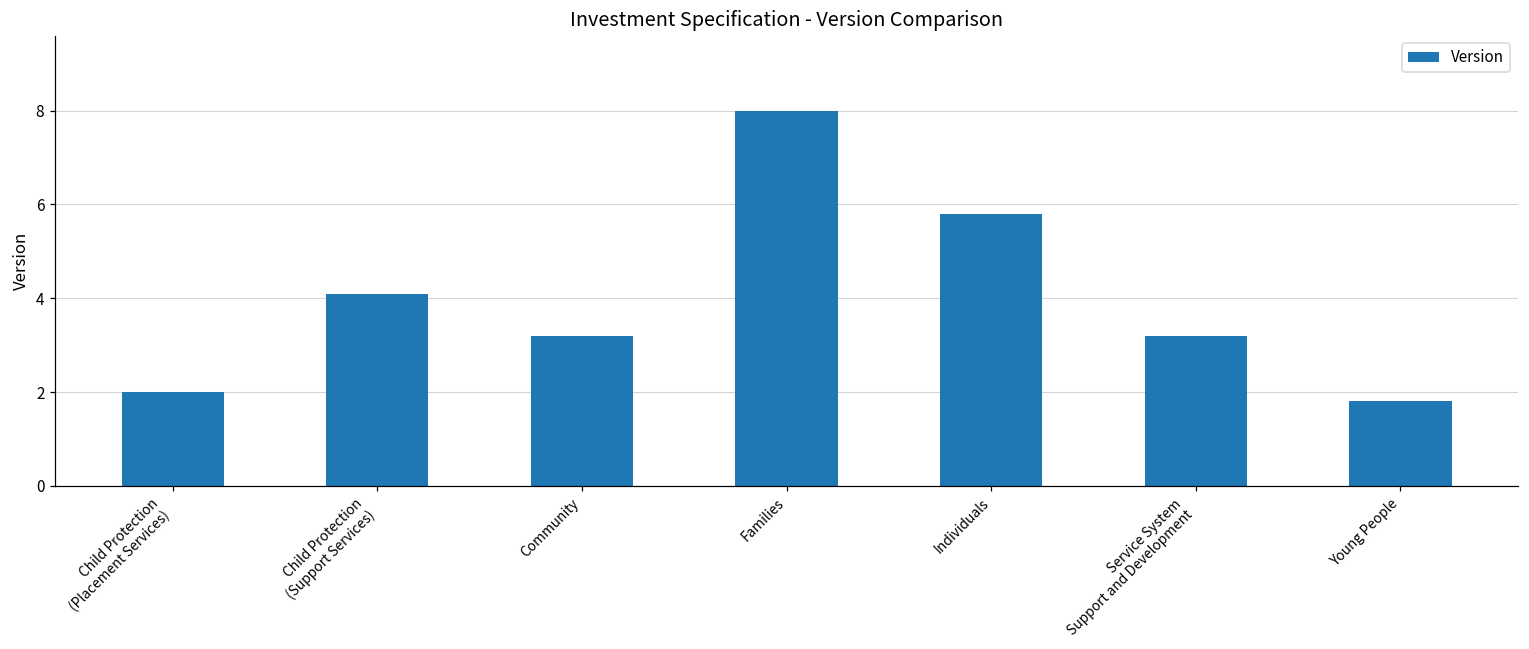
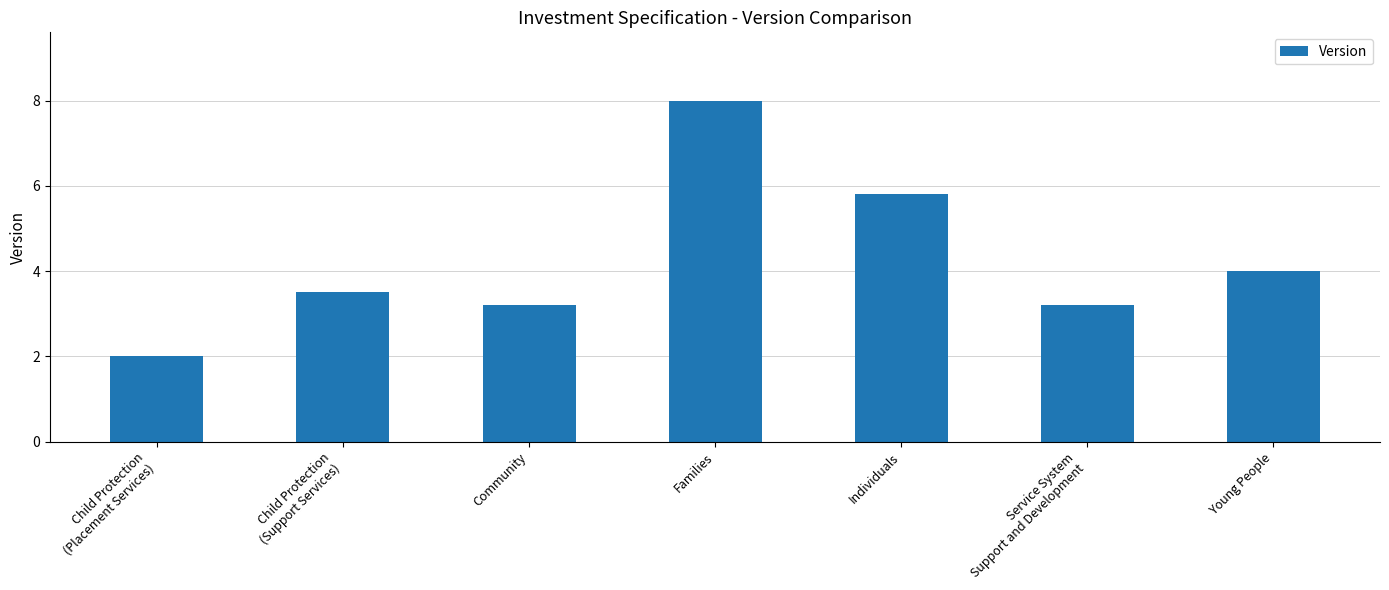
Child Protection (Support Services): 4.1 -> 3.5
Young People: 1.8 -> 4.0
